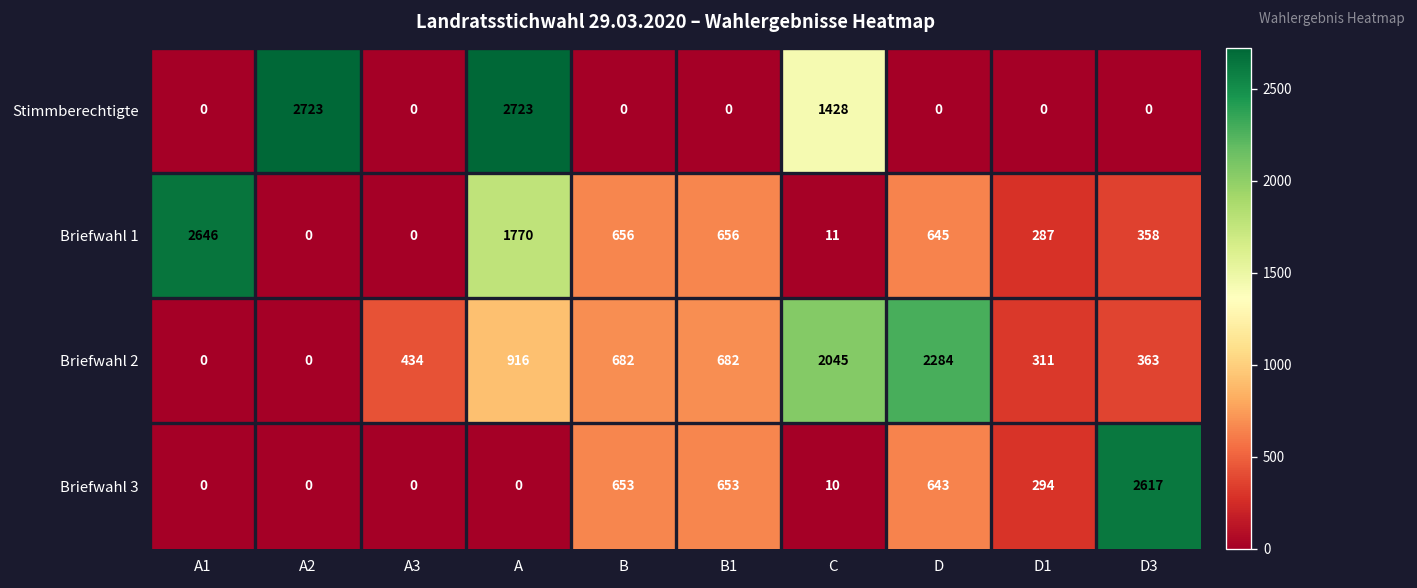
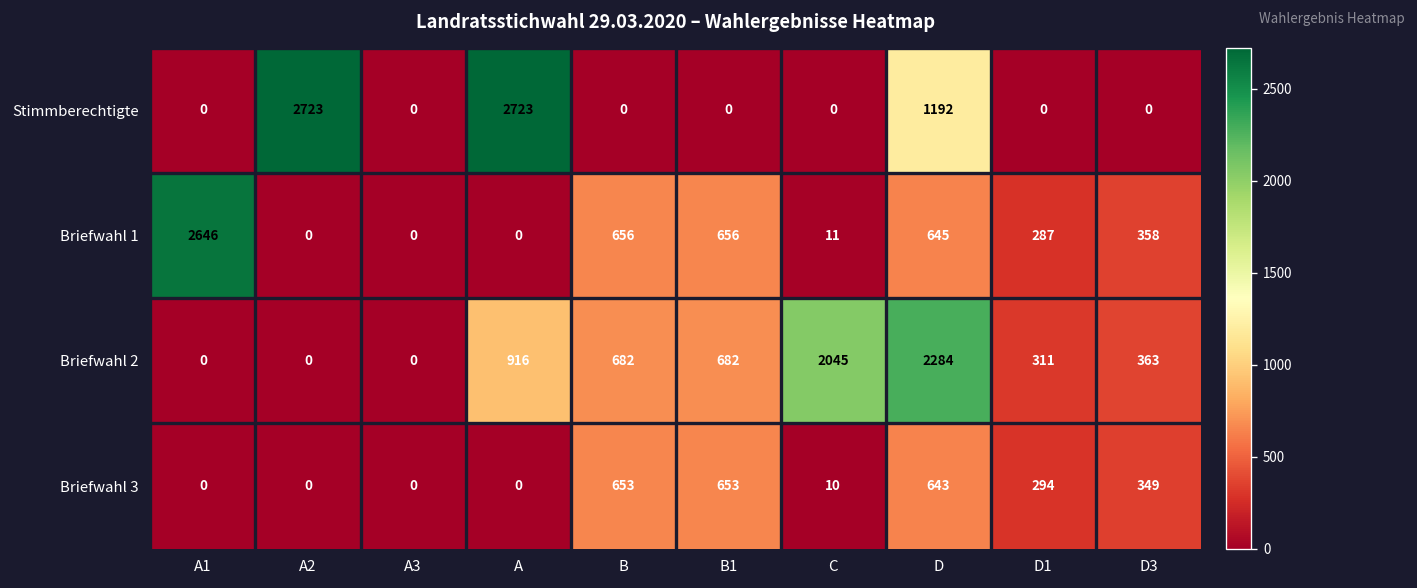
Stimmberechtigte, C: 1428 -> 0
Stimmberechtigte, D: 0 -> 1192
Briefwahl 1, A: 1770 -> 0
Briefwahl 2, A3: 434 -> 0
Briefwahl 3, D3: 2617 -> 349
